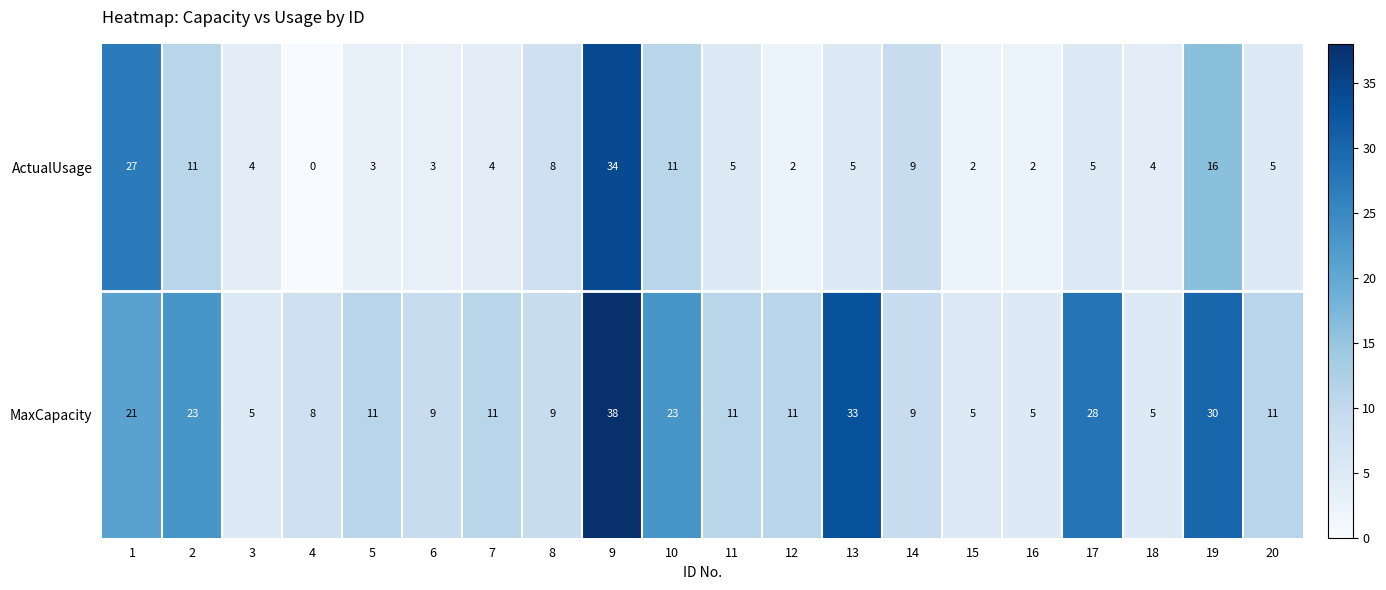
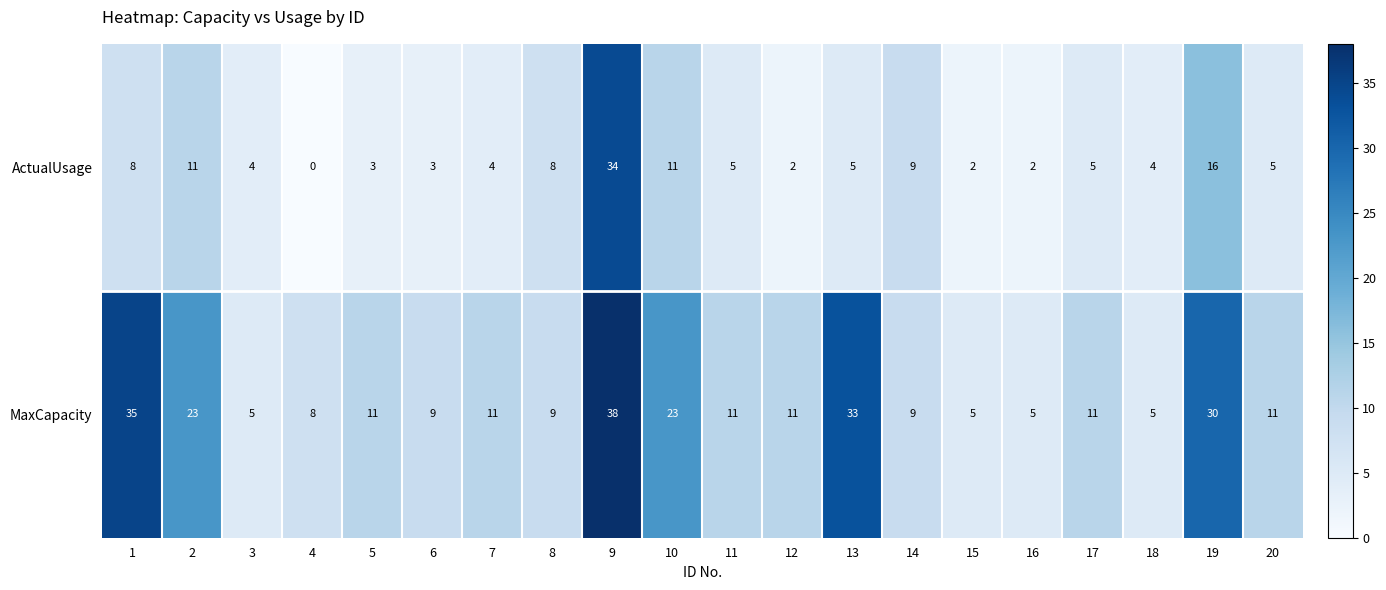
ActualUsage, 1: 27 -> 8
MaxCapacity, 1: 21 -> 35
MaxCapacity, 17: 28 -> 11
